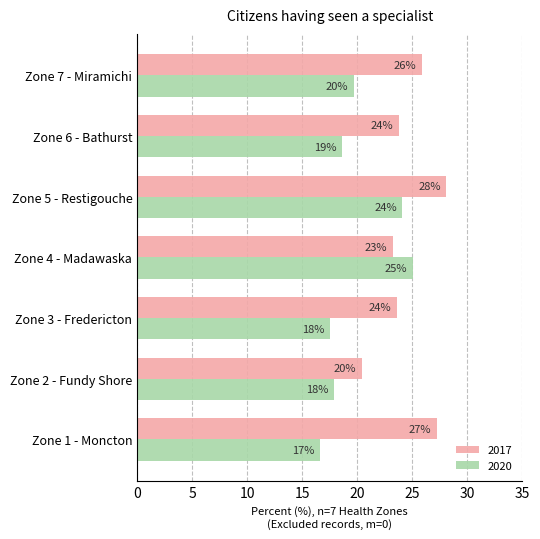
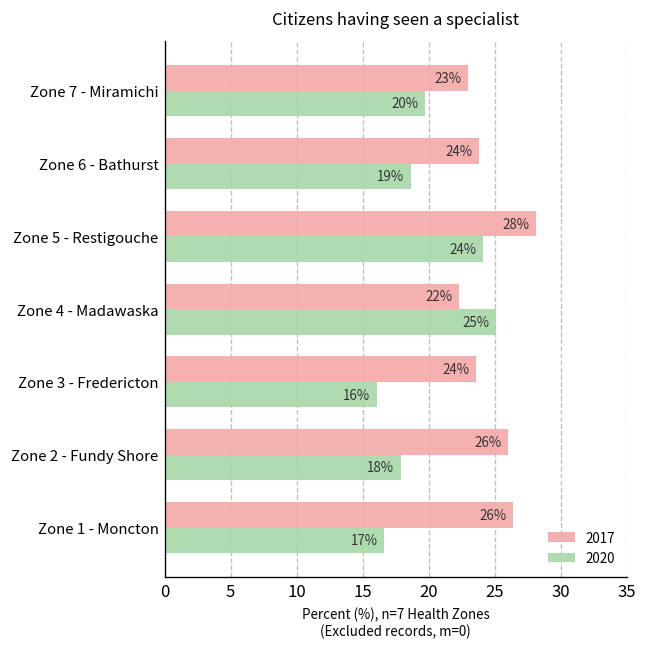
2017, Zone 7 - Miramichi: 26% -> 23%
2017, Zone 4 - Madawaska: 23% -> 22%
2020, Zone 3 - Fredericton: 18% -> 16%
2017, Zone 2 - Fundy Shore: 20% -> 26%
2017, Zone 1 - Moncton: 27% -> 26%
